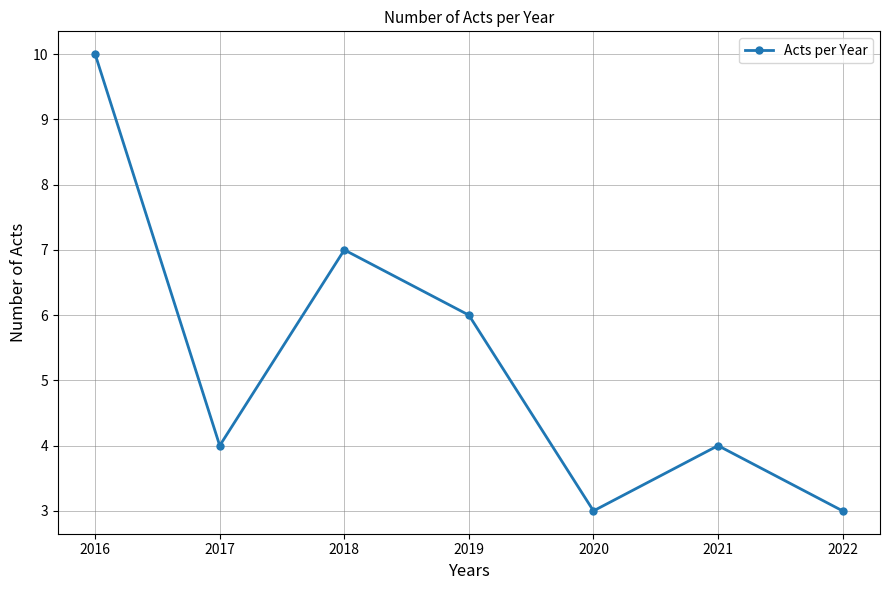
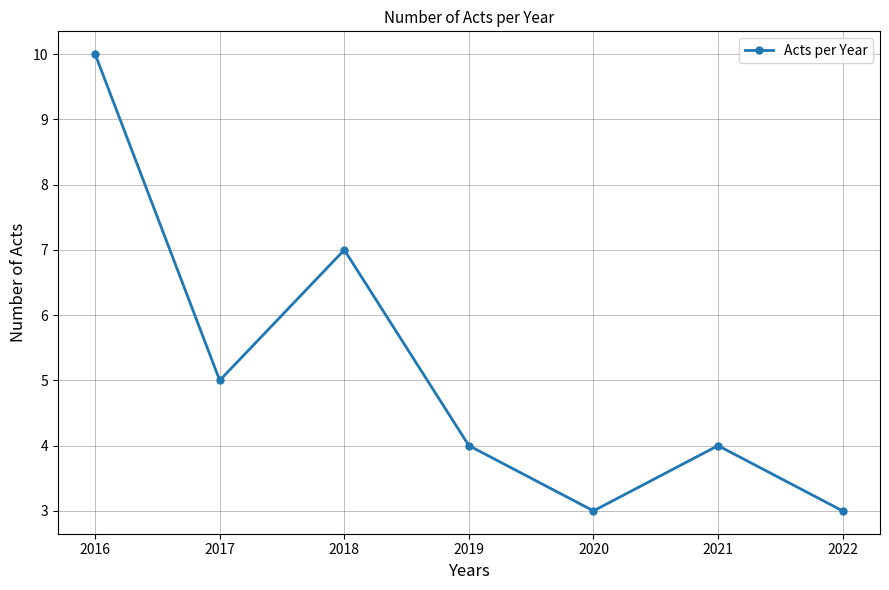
2017: 4 -> 5
2019: 6 -> 4
